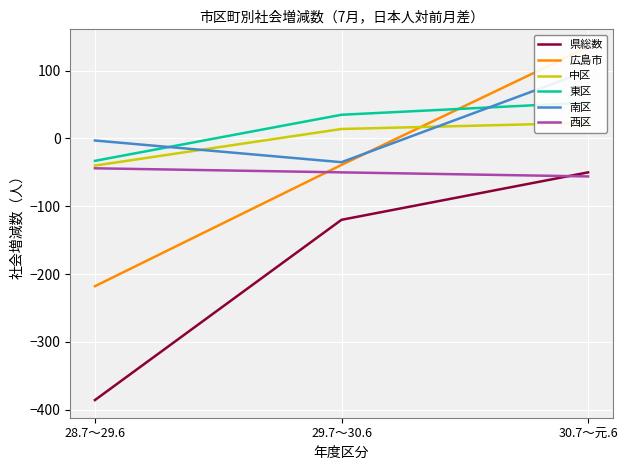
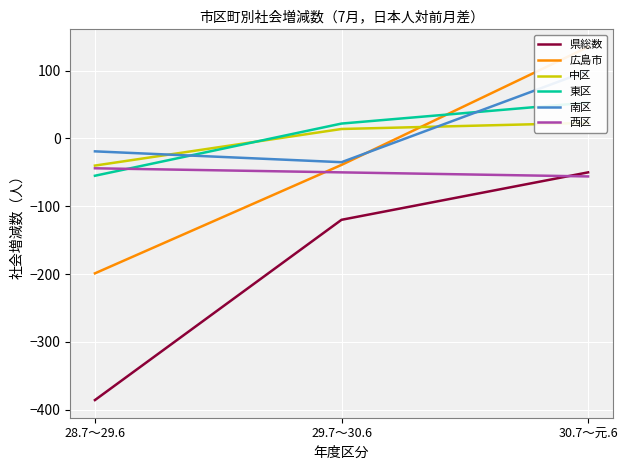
広島市, 28.7～29.6: -220 -> -200
東区, 28.7～29.6: -30 -> -60
南区, 28.7～29.6: 0 -> -20
東区, 29.7～30.6: 40 -> 20
